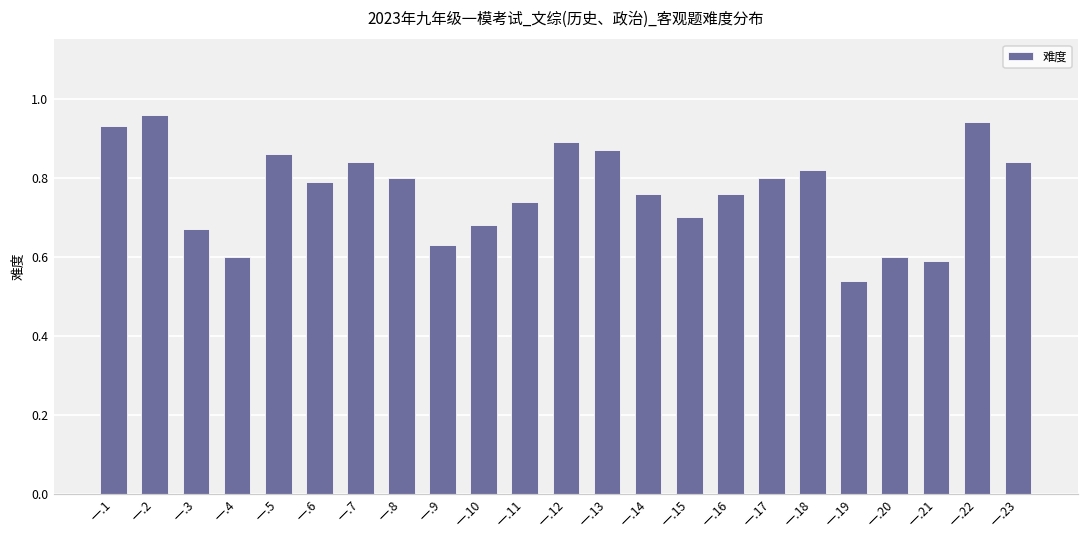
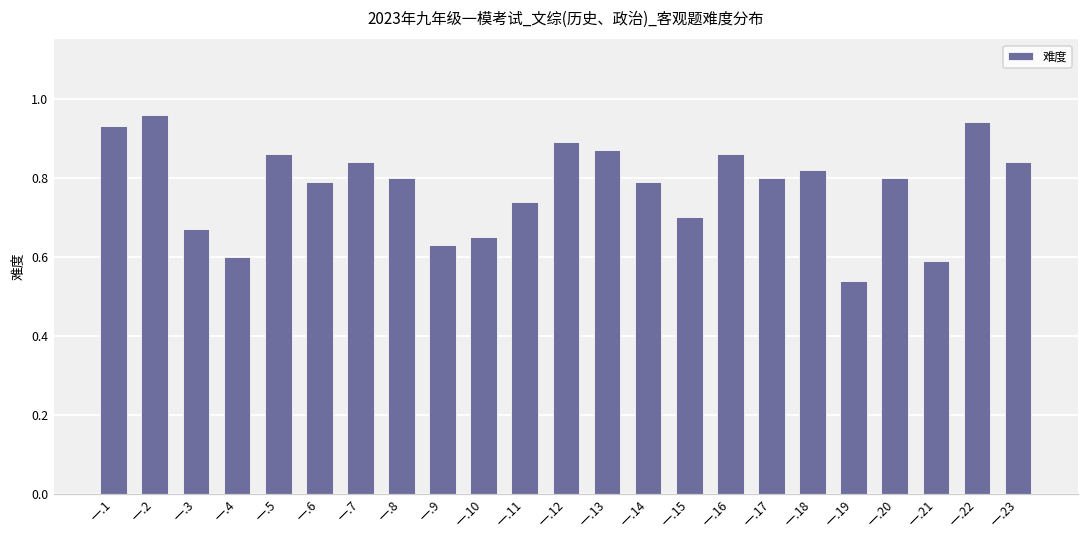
一.10: 0.68 -> 0.65
一.14: 0.76 -> 0.79
一.16: 0.76 -> 0.86
一.20: 0.6 -> 0.8
